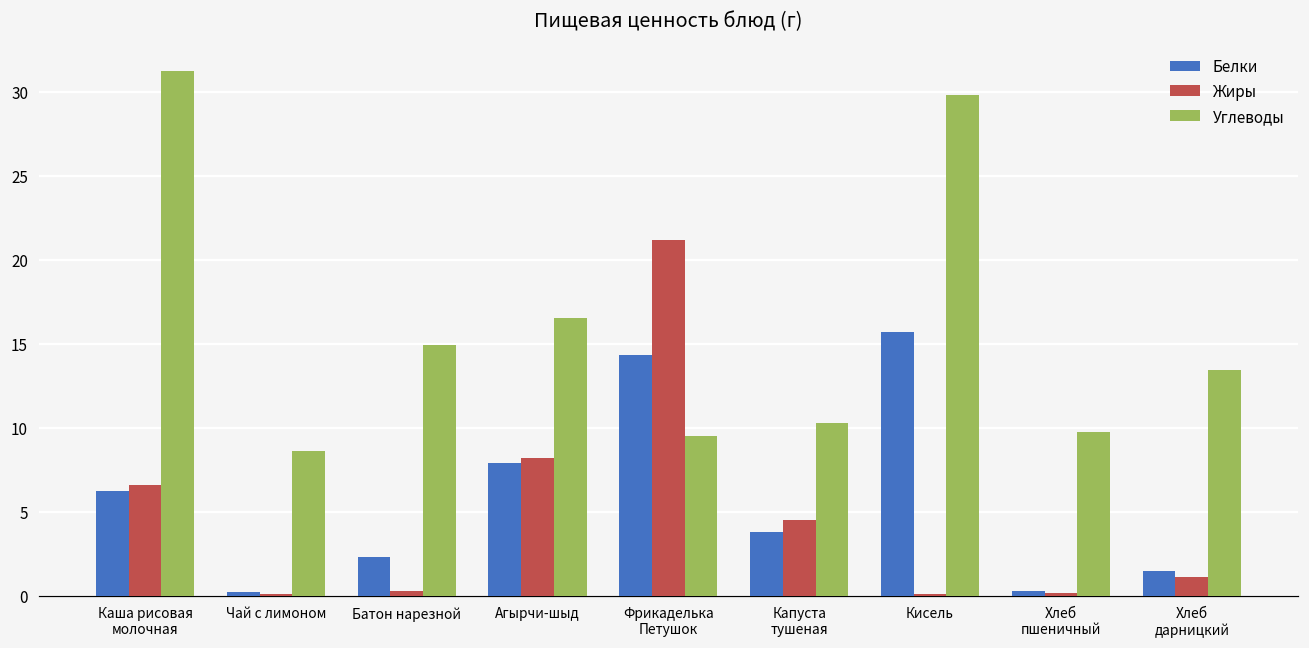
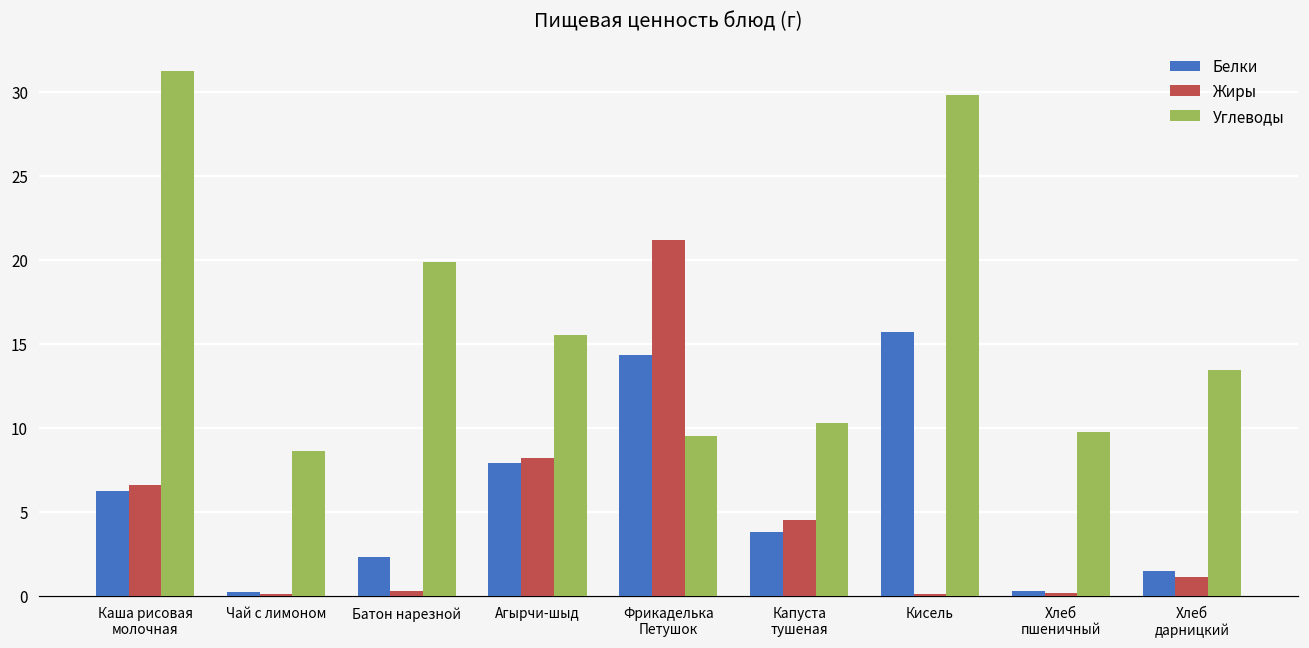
Углеводы, Батон нарезной: 14.9 -> 19.9
Углеводы, Агырчи-шыд: 16.5 -> 15.5
